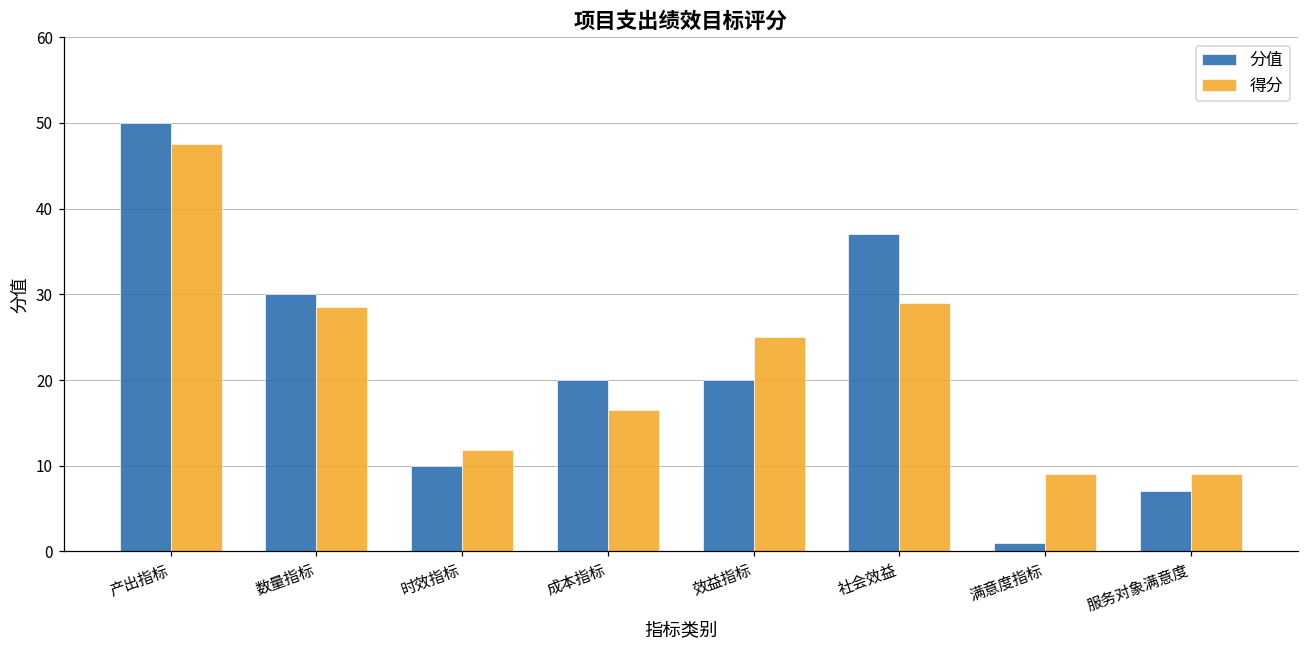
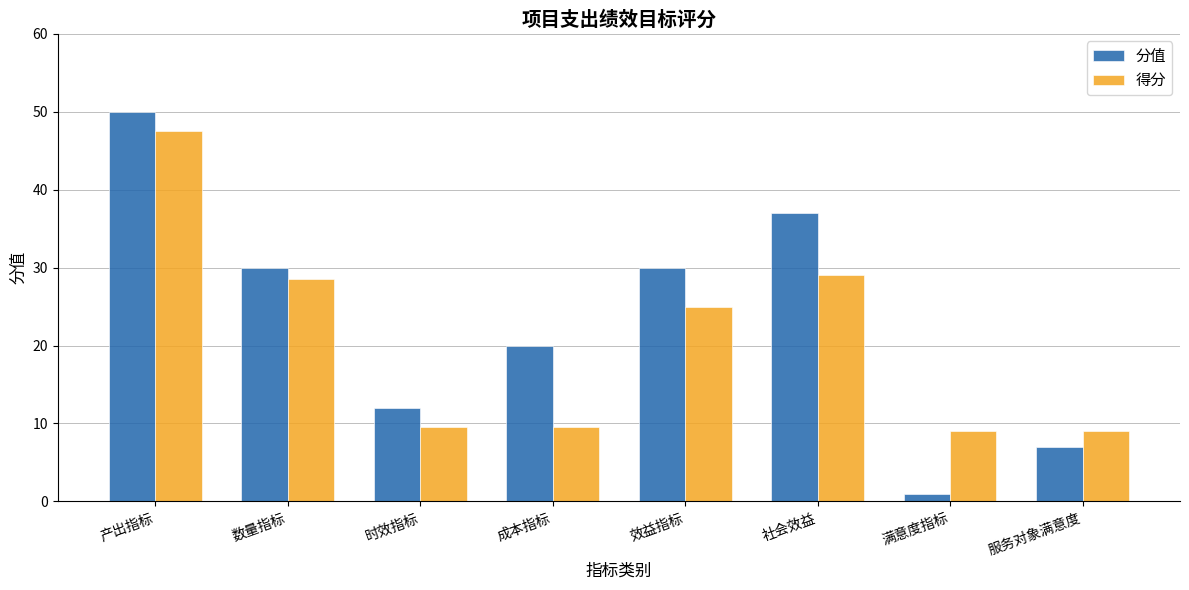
分值, 时效指标: 10 -> 12
得分, 时效指标: 12 -> 10
得分, 成本指标: 17 -> 10
分值, 效益指标: 20 -> 30
